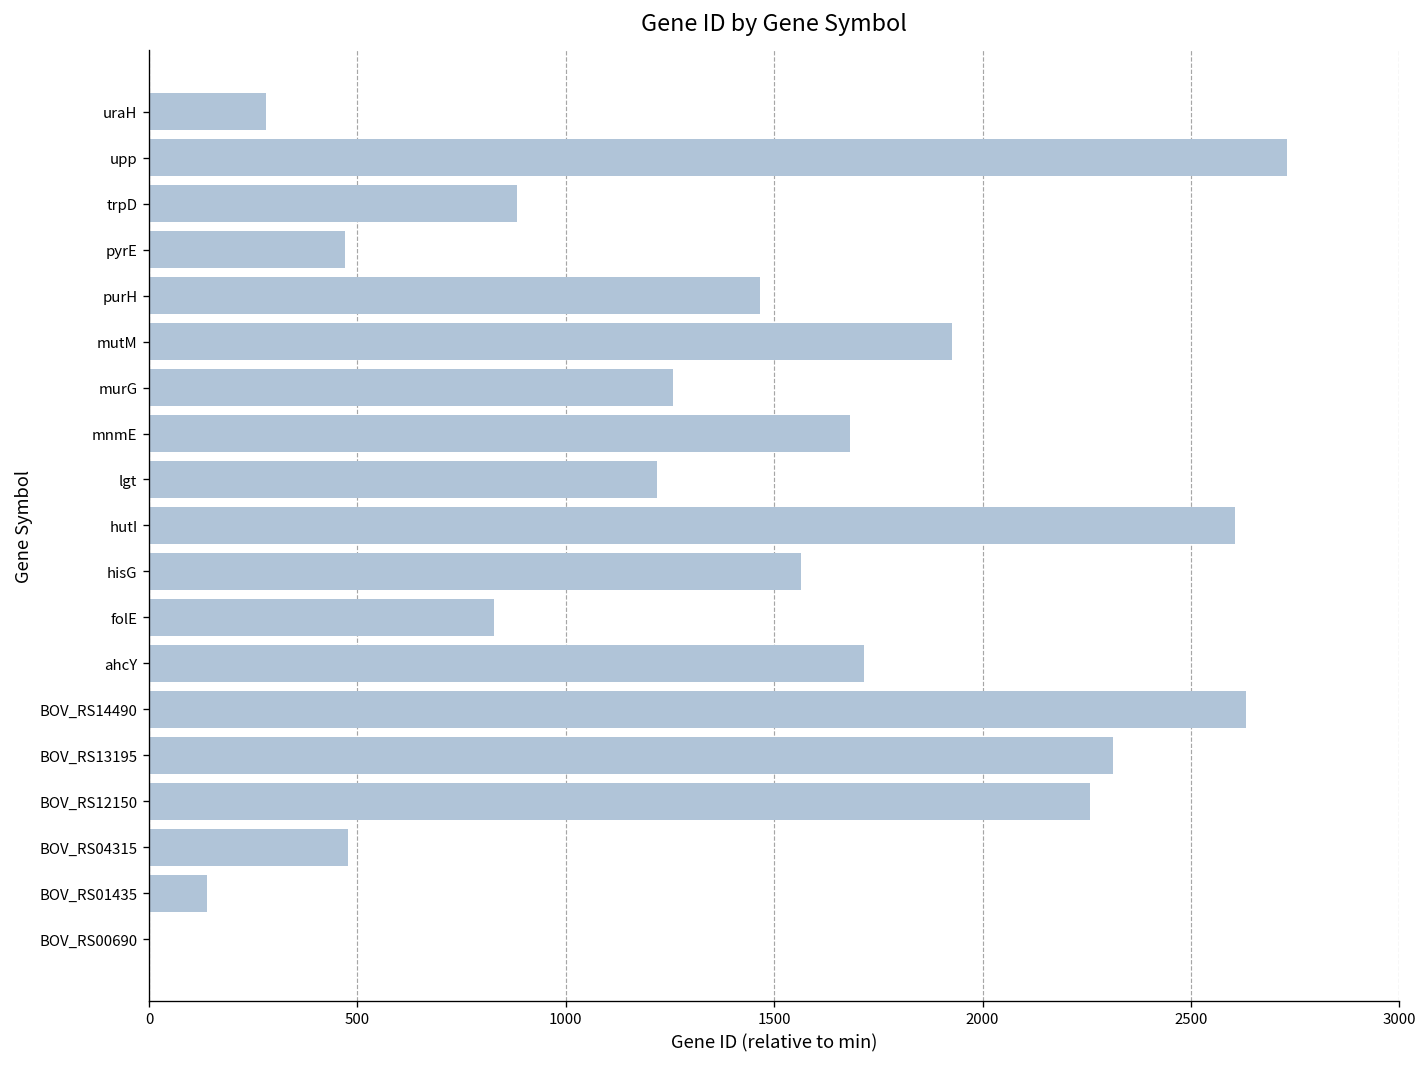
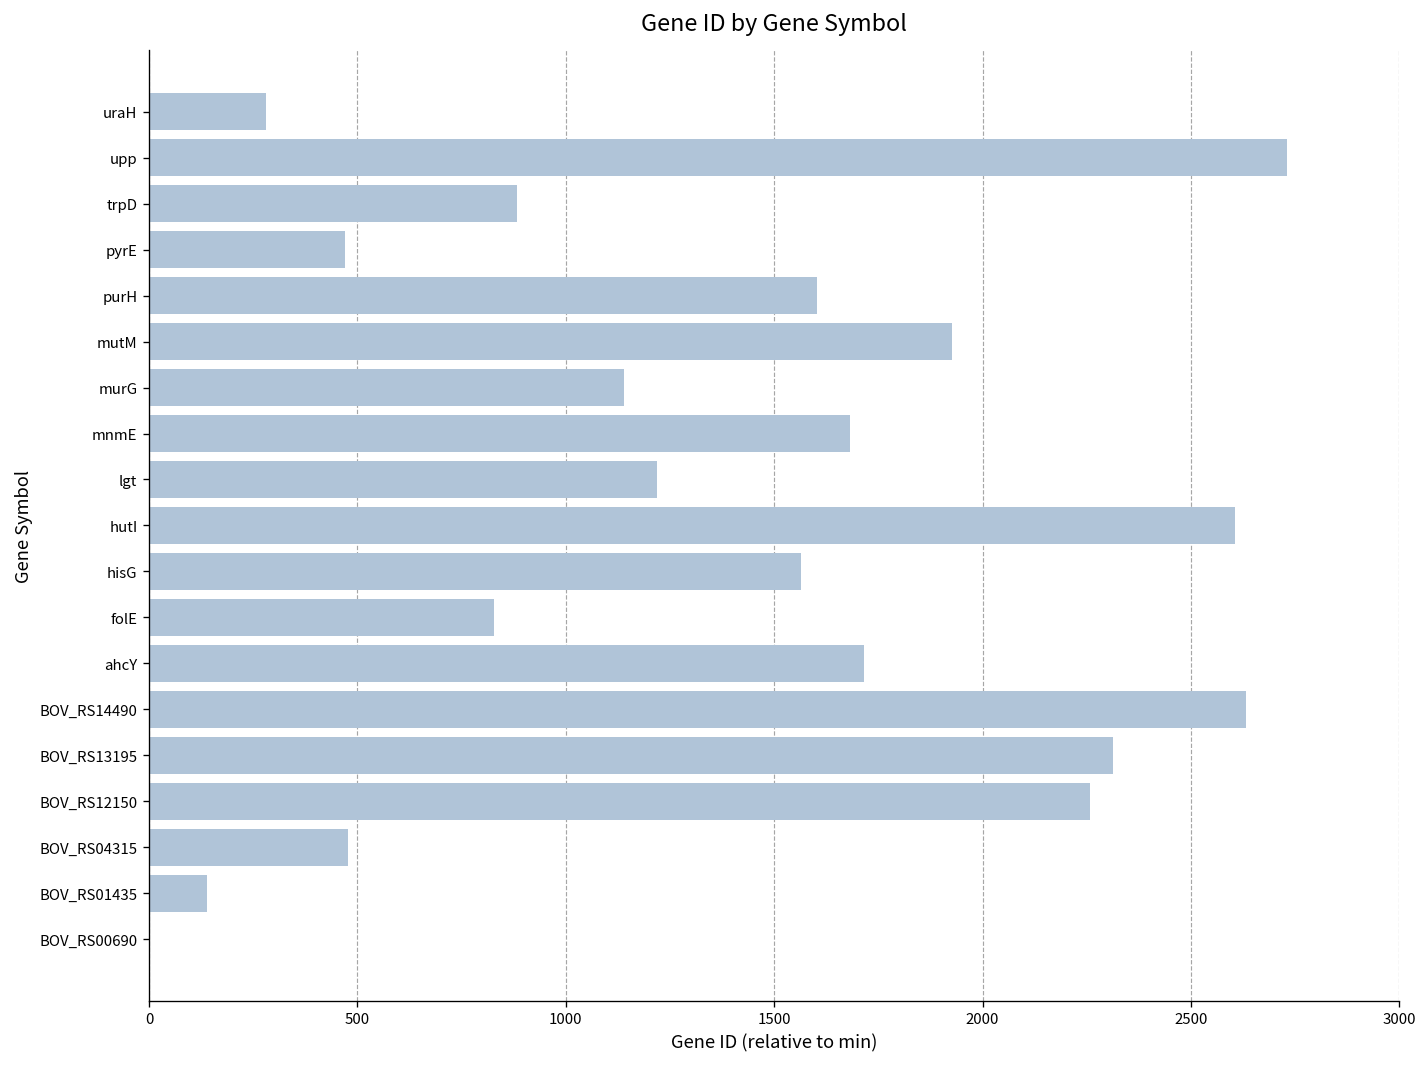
purH: 1470 -> 1600
murG: 1260 -> 1140
